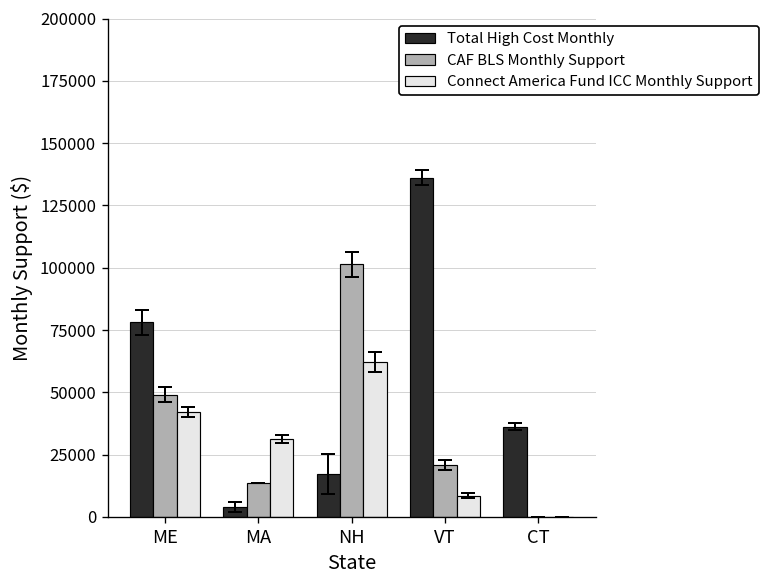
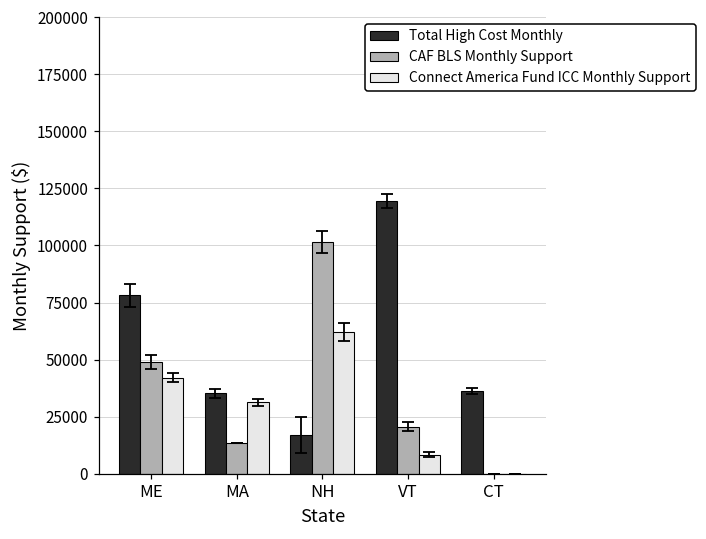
Total High Cost Monthly, MA: 4000 -> 35000
Total High Cost Monthly, VT: 136000 -> 119000
